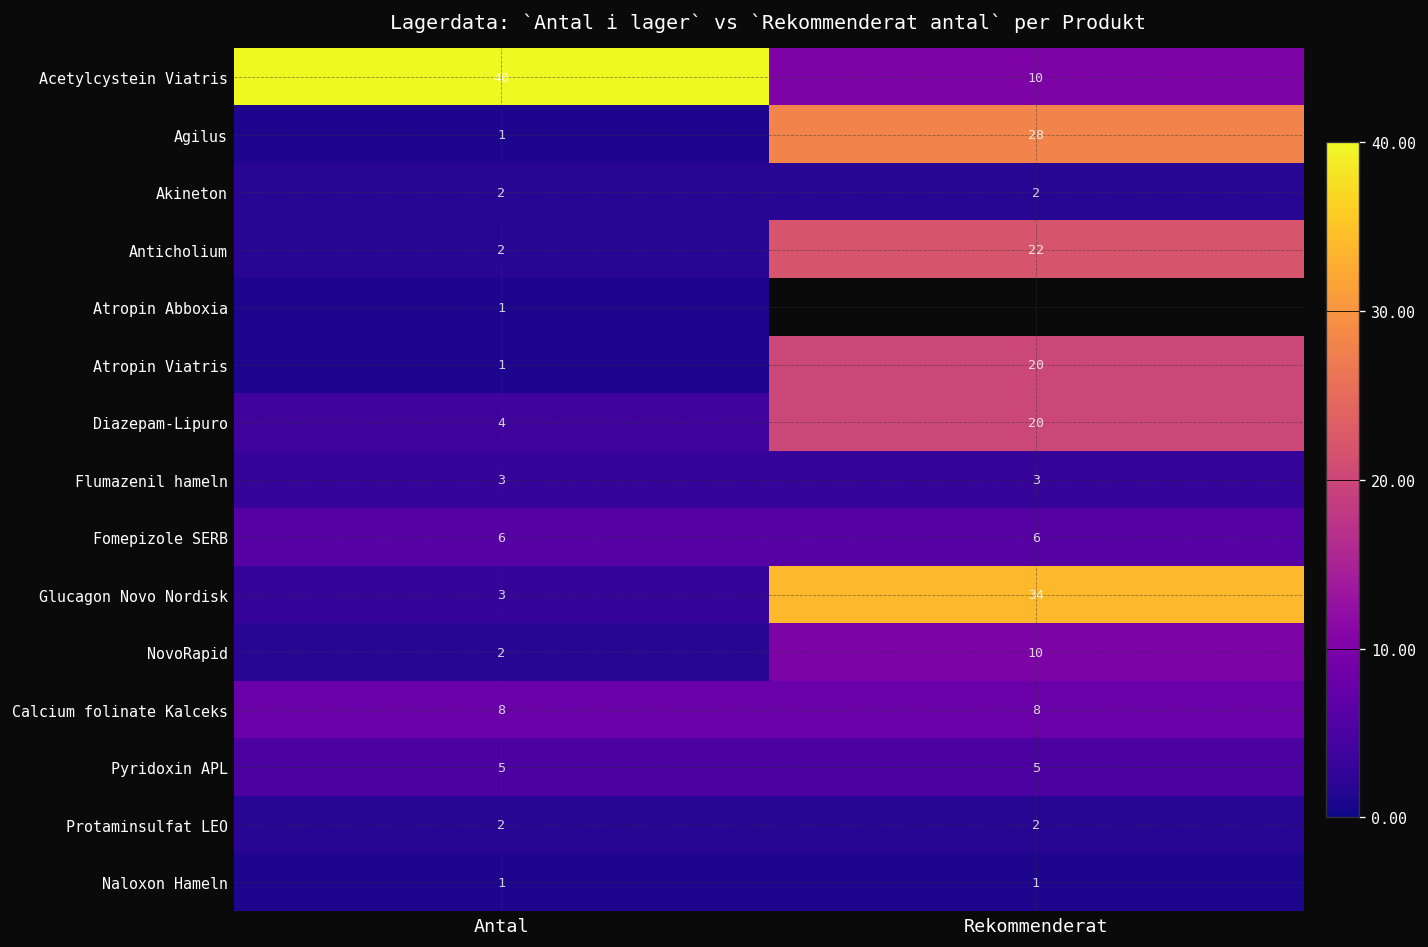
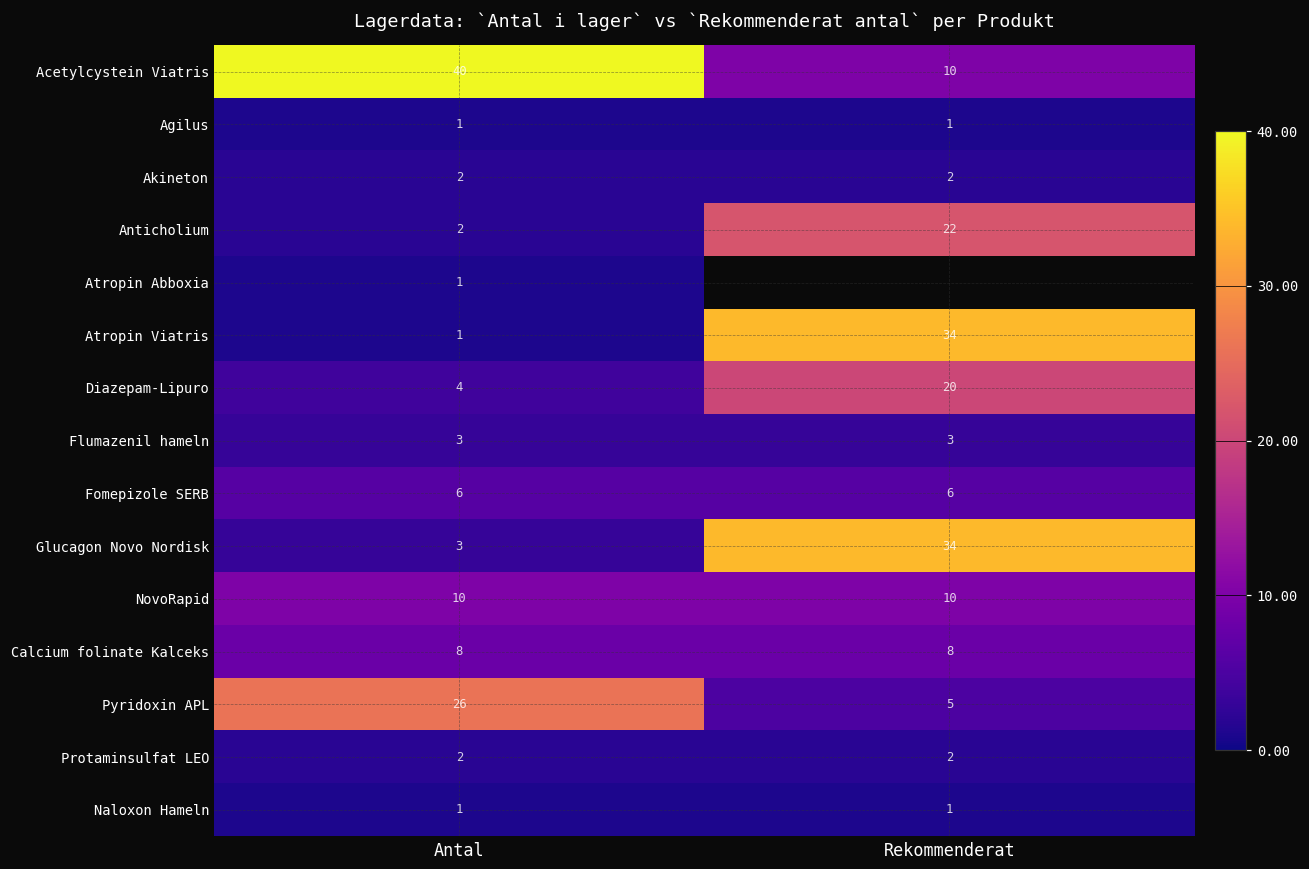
Agilus, Rekommenderat: 28 -> 1
Atropin Viatris, Rekommenderat: 20 -> 34
NovoRapid, Antal: 2 -> 10
Pyridoxin APL, Antal: 5 -> 26
